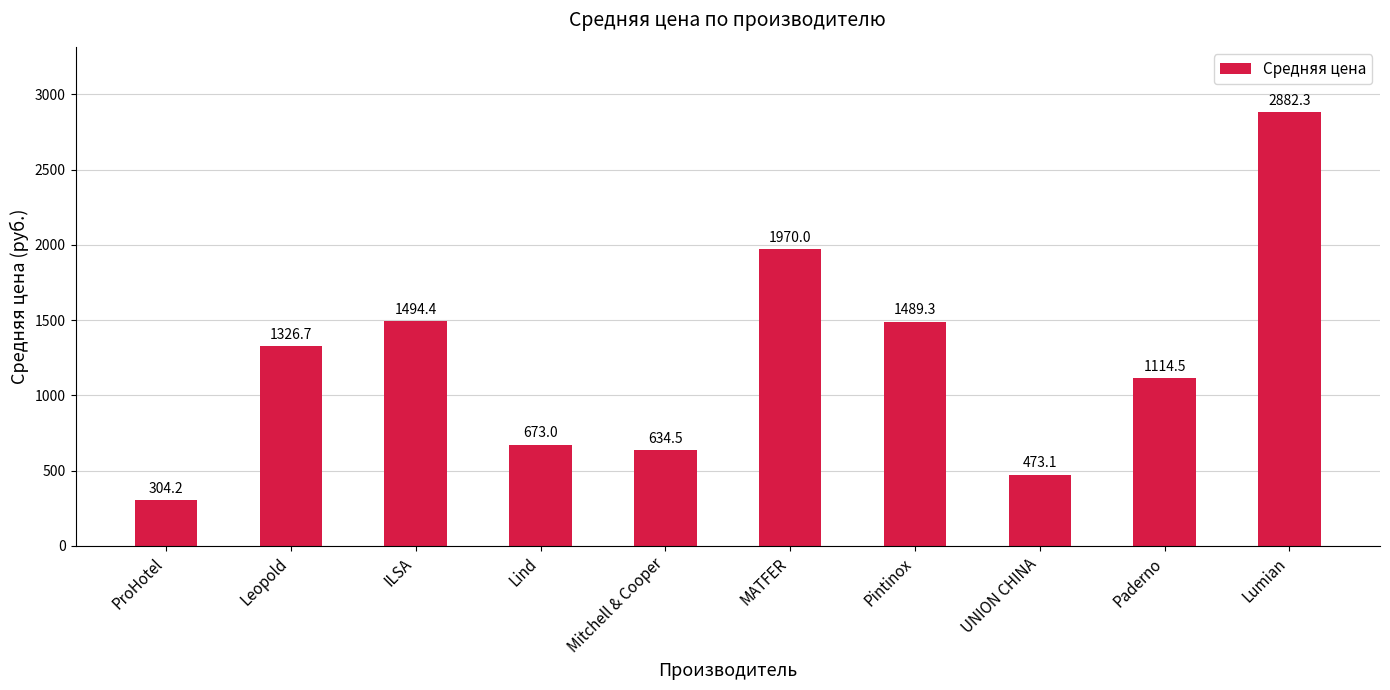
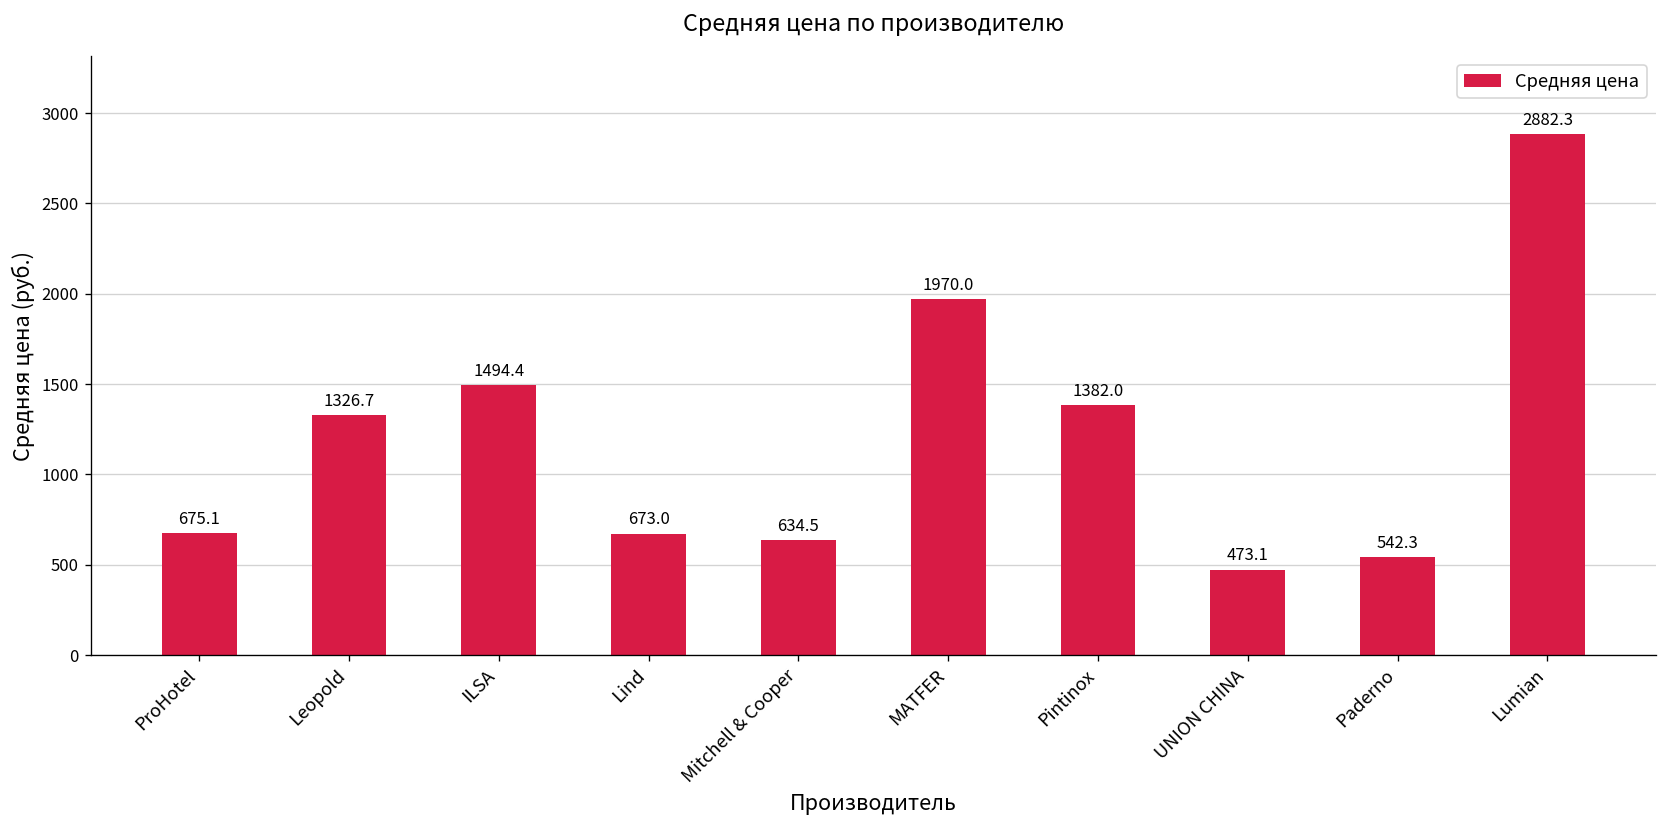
ProHotel: 304.2 -> 675.1
Pintinox: 1489.3 -> 1382.0
Paderno: 1114.5 -> 542.3
